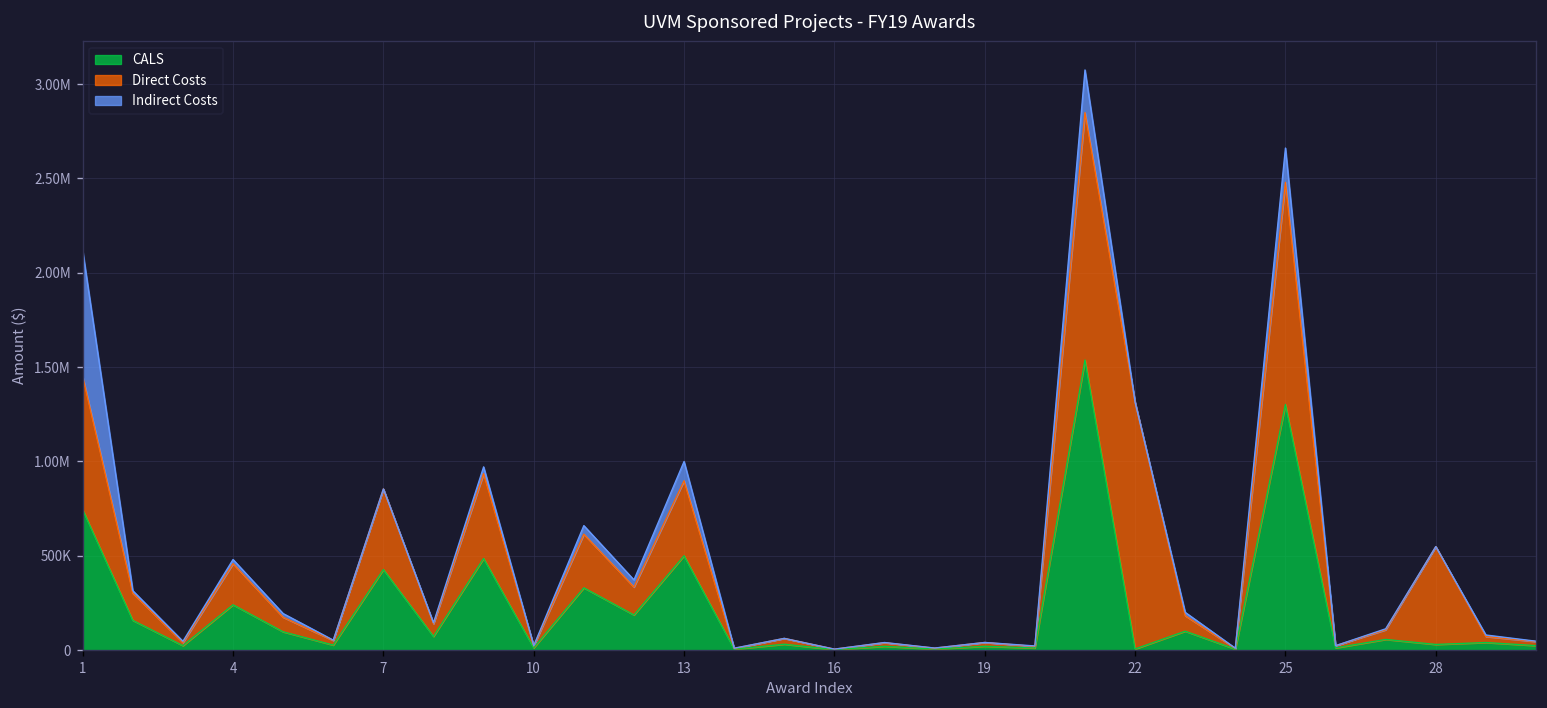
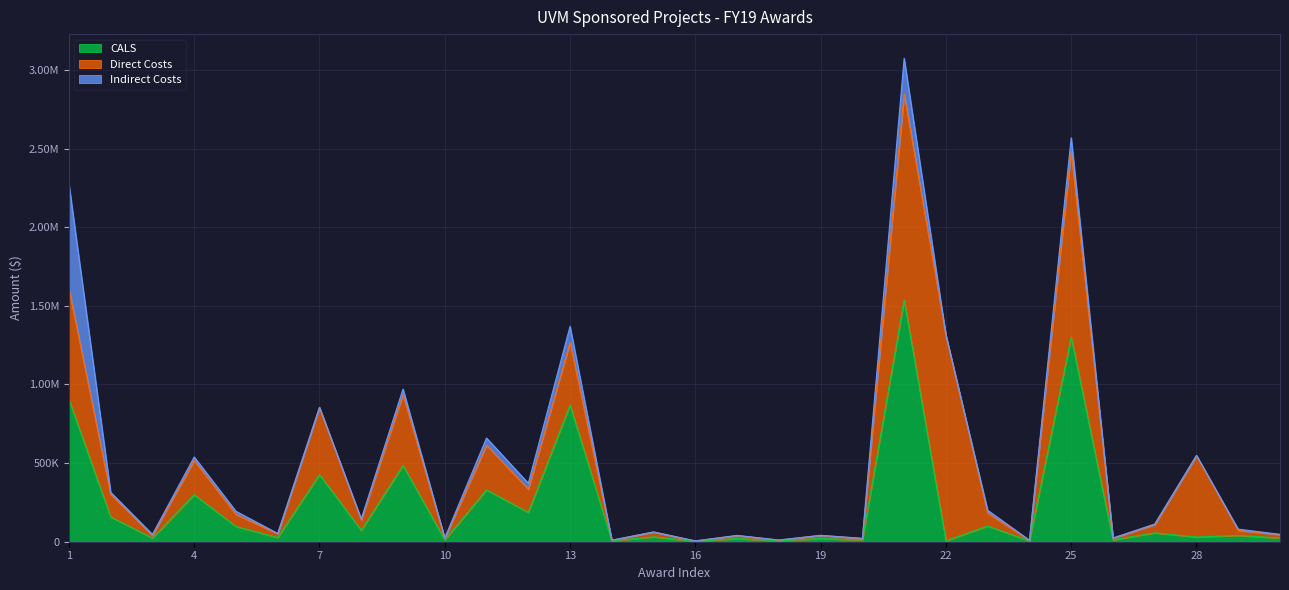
CALS, 1: 740000 -> 900000
CALS, 4: 240000 -> 300000
CALS, 13: 500000 -> 870000
Indirect Costs, 25: 180000 -> 90000
